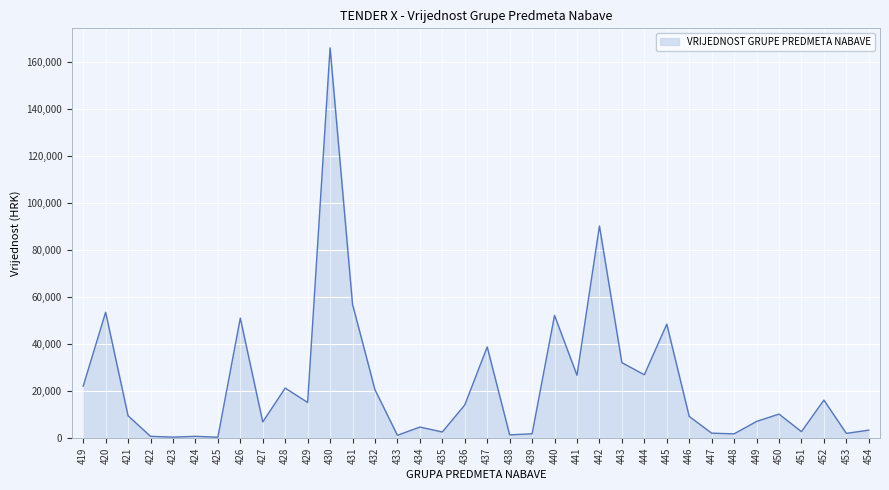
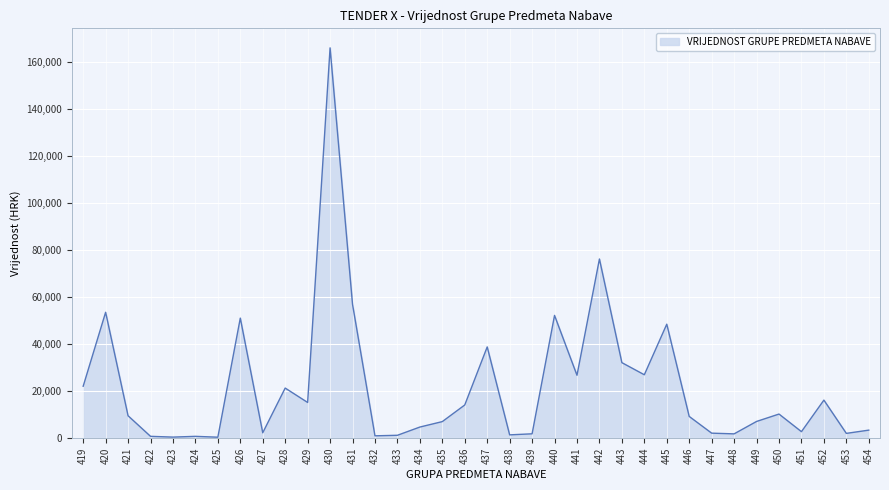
427: 7,000 -> 2,000
432: 21,000 -> 1,000
435: 3,000 -> 7,000
442: 90,000 -> 76,000
